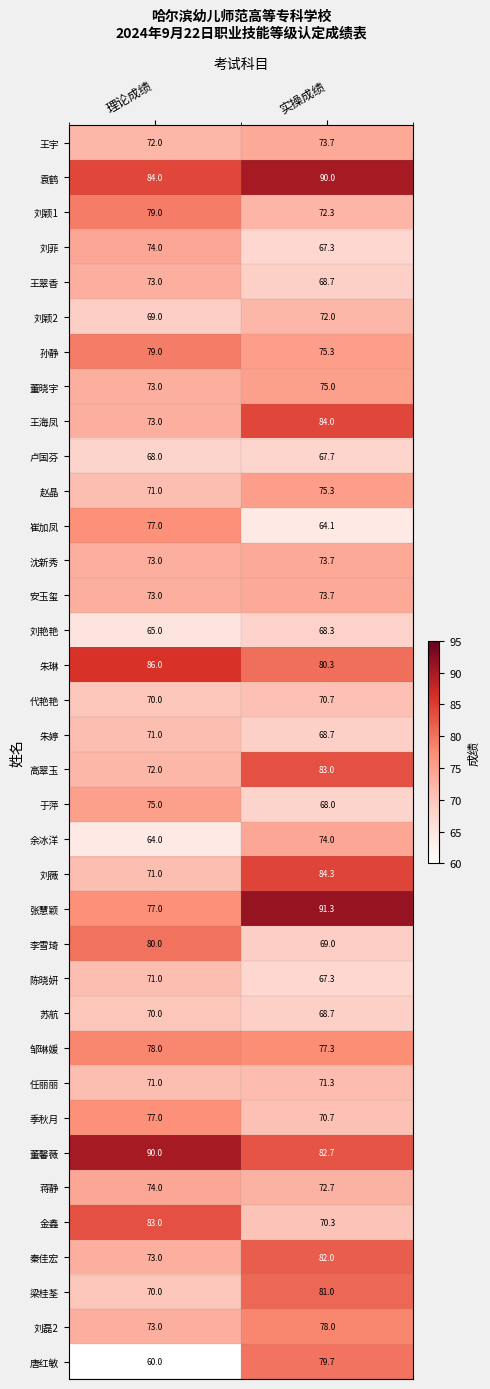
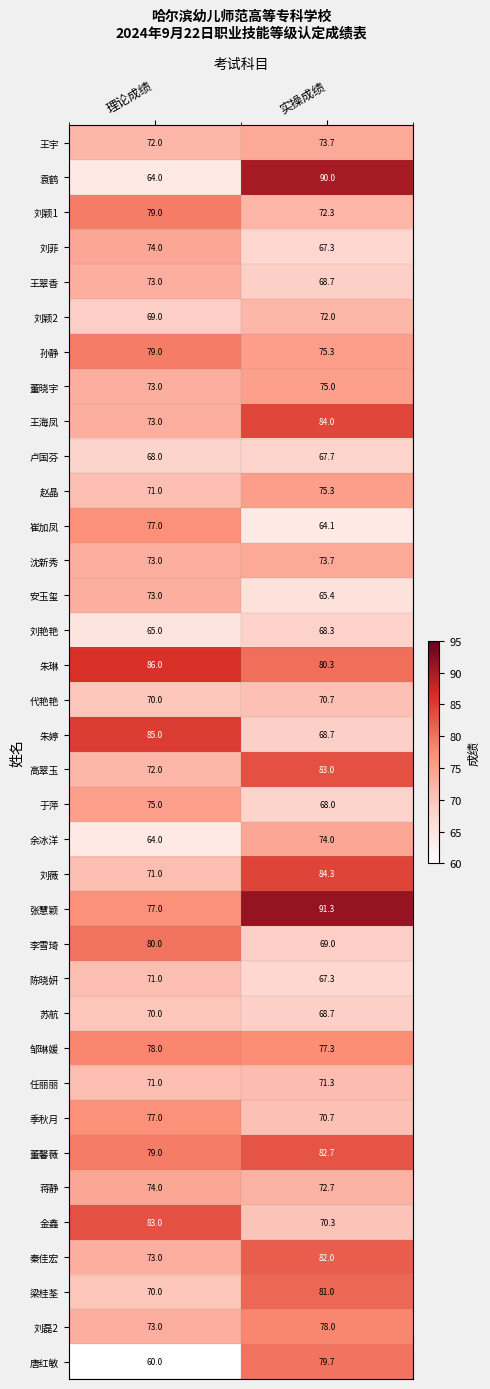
袁鹤, 理论成绩: 84.0 -> 64.0
安玉玺, 实操成绩: 73.7 -> 65.4
朱婷, 理论成绩: 71.0 -> 85.0
董馨薇, 理论成绩: 90.0 -> 79.0
